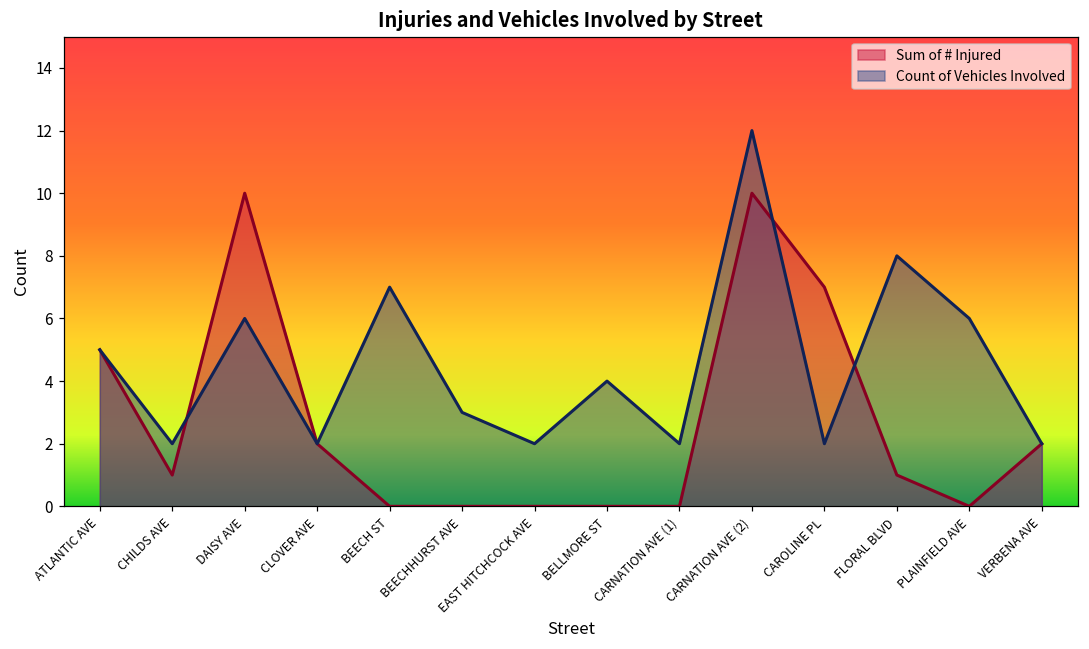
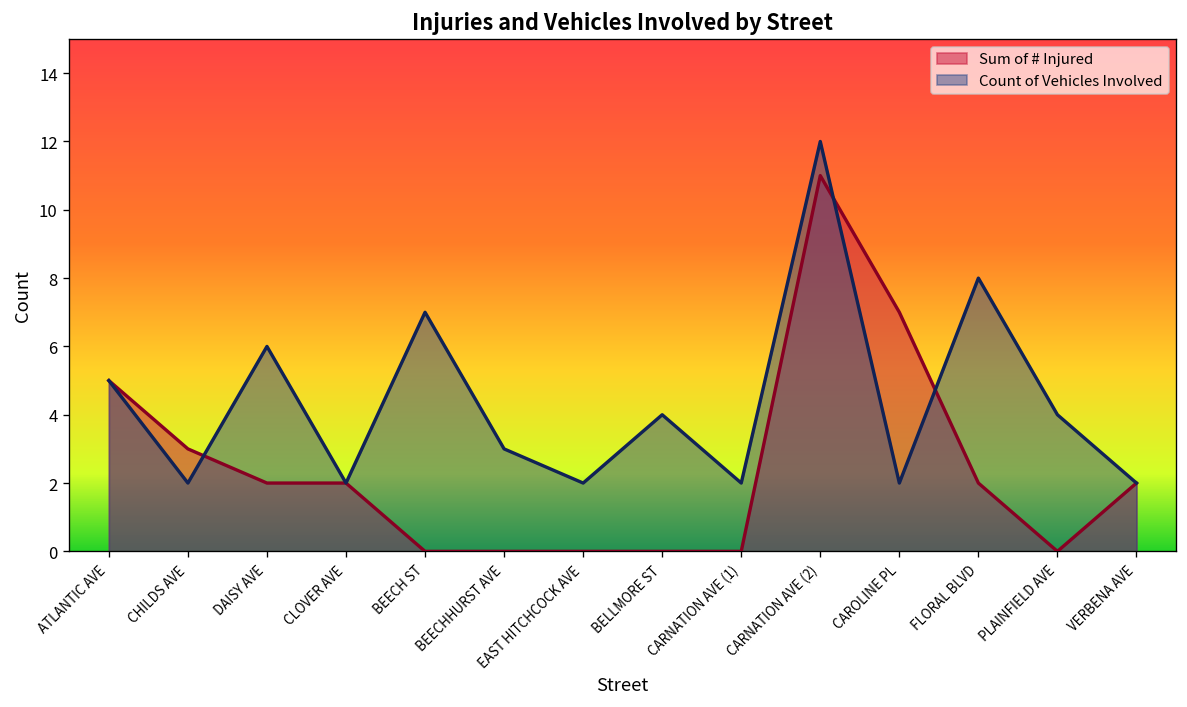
Sum of # Injured, CHILDS AVE: 1 -> 3
Sum of # Injured, DAISY AVE: 10 -> 2
Sum of # Injured, CARNATION AVE (2): 10 -> 11
Sum of # Injured, FLORAL BLVD: 1 -> 2
Count of Vehicles Involved, PLAINFIELD AVE: 6 -> 4
